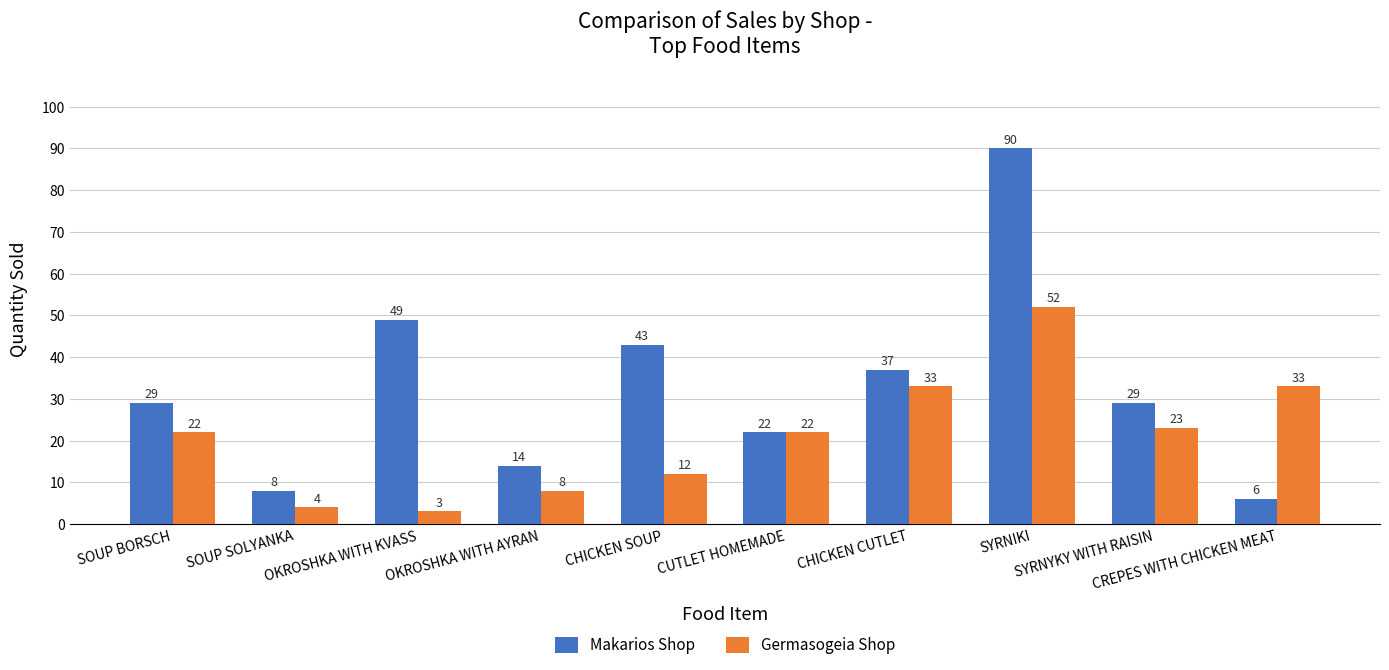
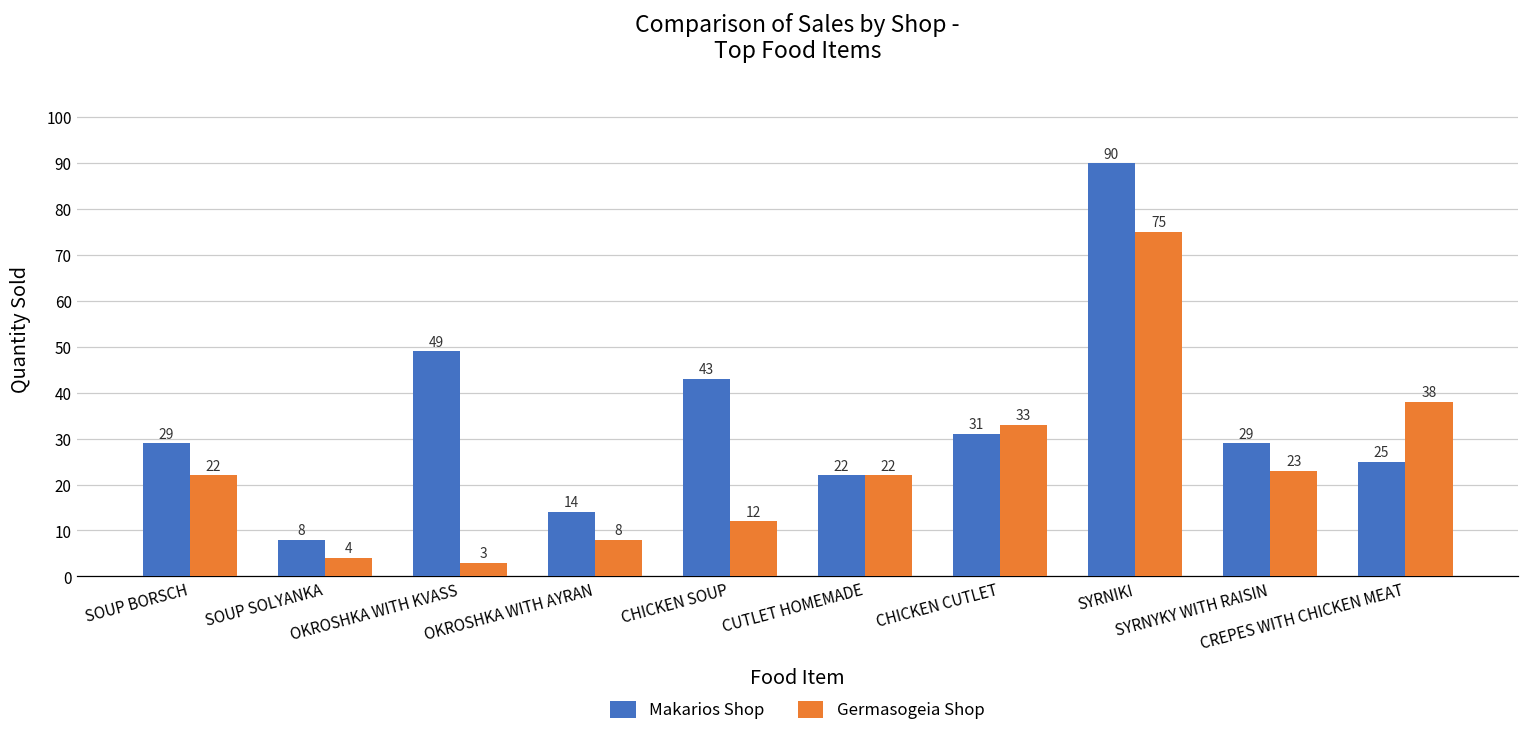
Makarios Shop, CHICKEN CUTLET: 37 -> 31
Germasogeia Shop, SYRNIKI: 52 -> 75
Makarios Shop, CREPES WITH CHICKEN MEAT: 6 -> 25
Germasogeia Shop, CREPES WITH CHICKEN MEAT: 33 -> 38
